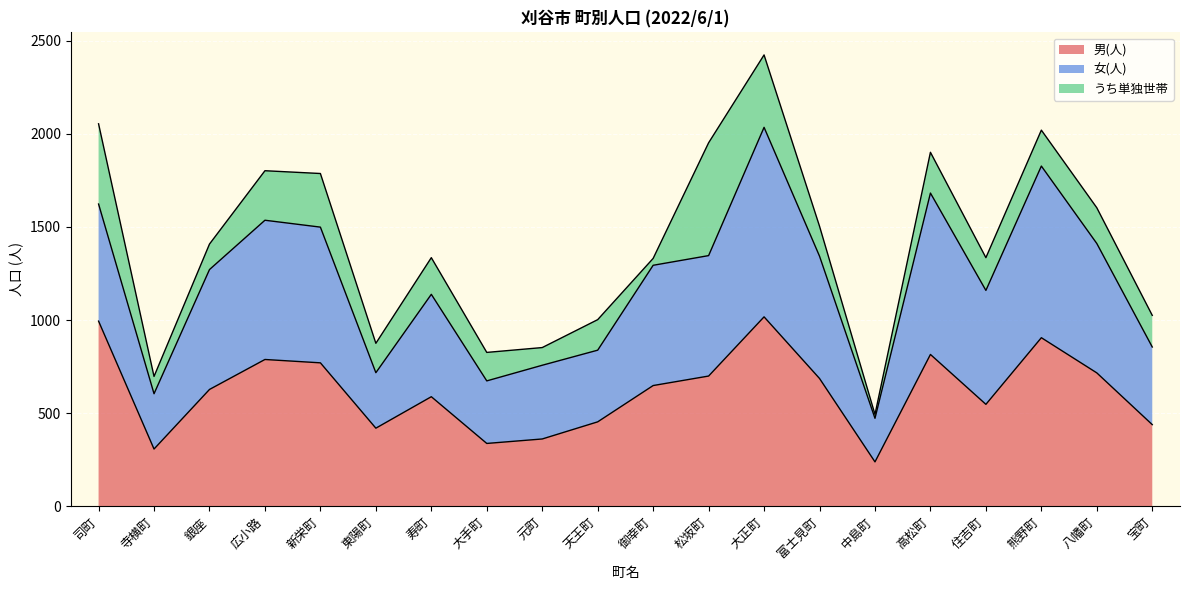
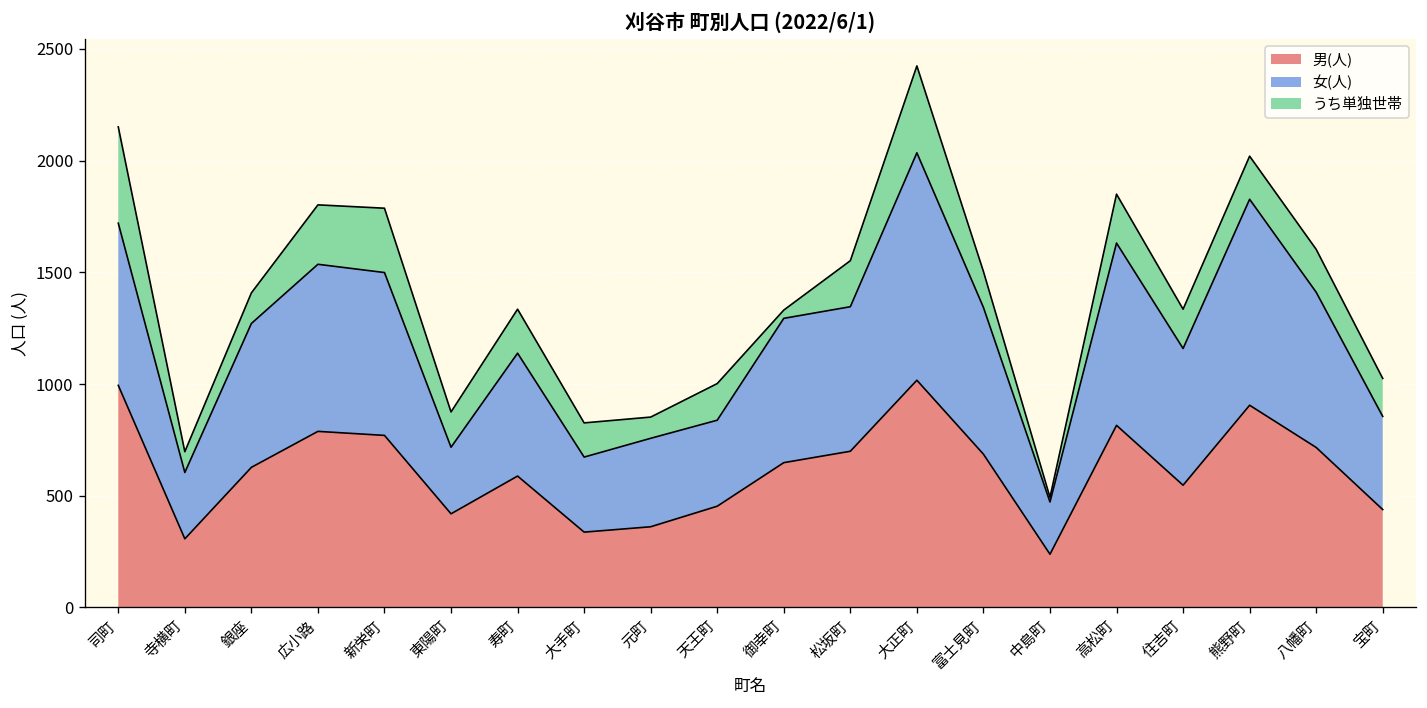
女(人), 司町: 630 -> 730
うち単独世帯, 松坂町: 610 -> 210
女(人), 高松町: 870 -> 820
